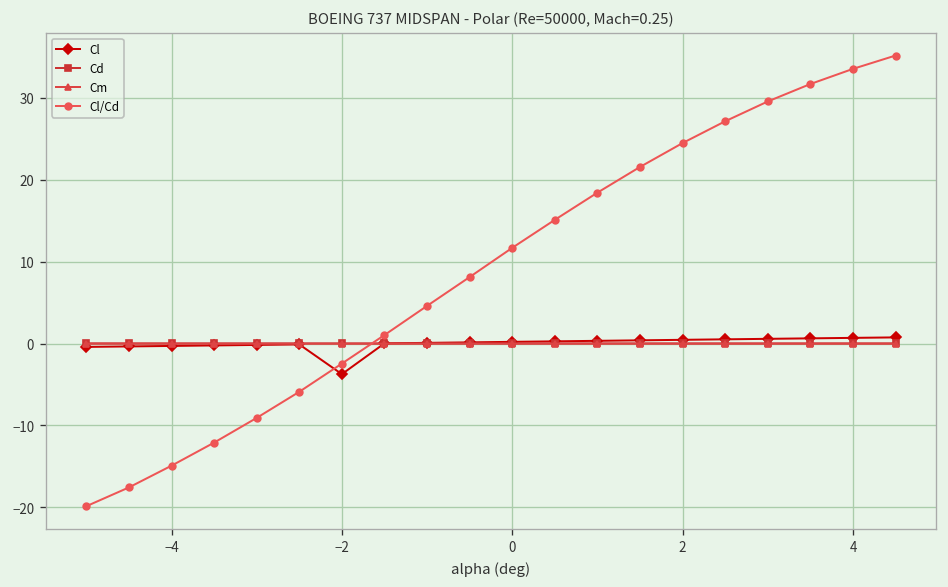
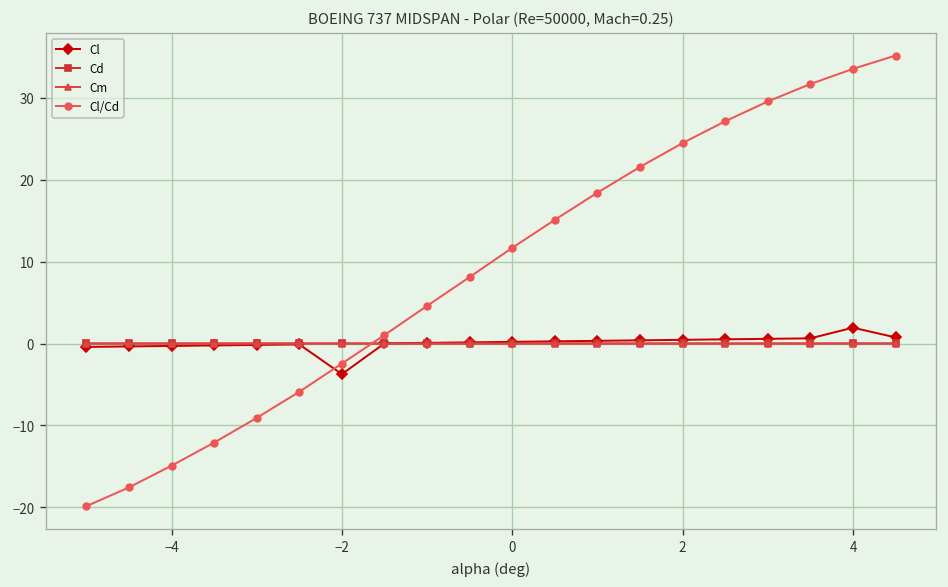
Cl, 4: 1 -> 2
